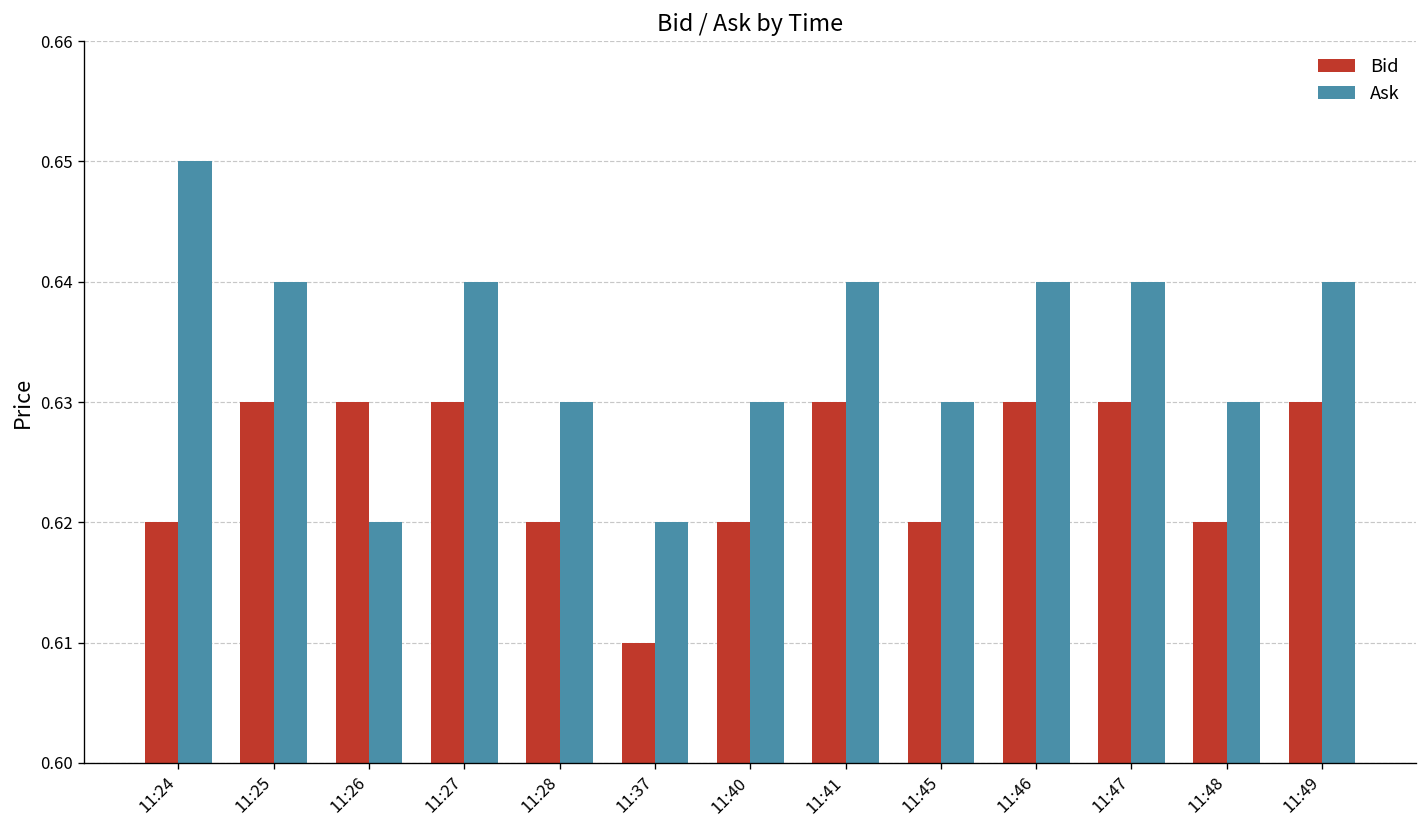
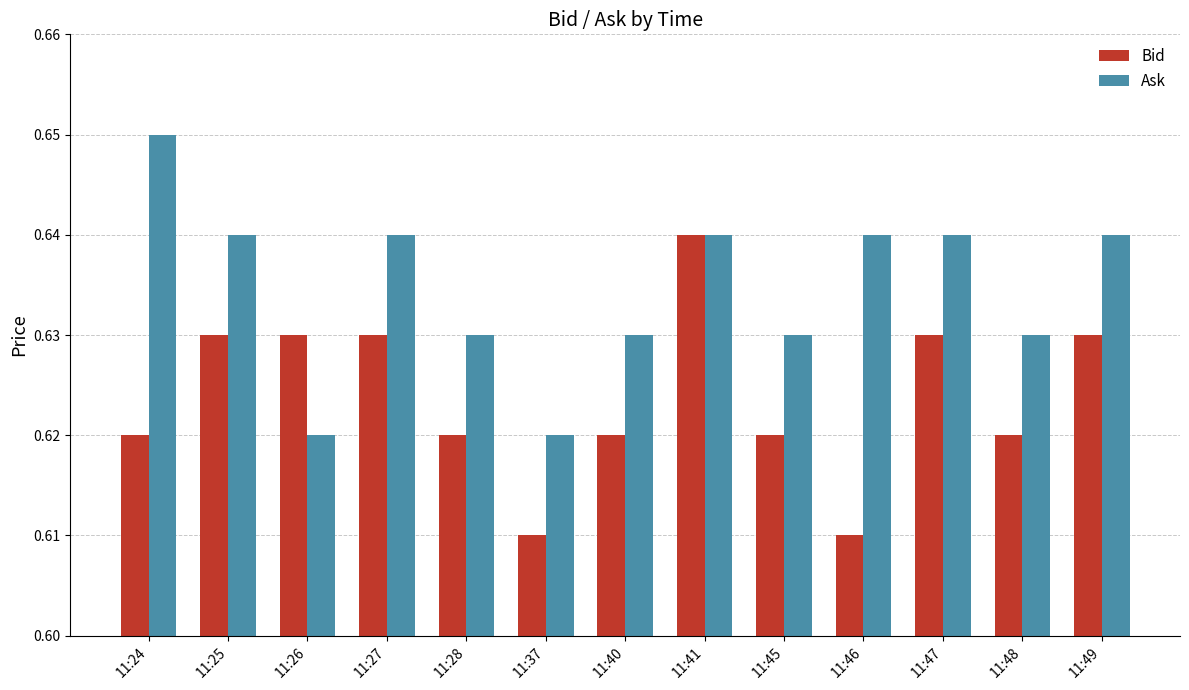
Bid, 11:41: 0.63 -> 0.64
Bid, 11:46: 0.63 -> 0.61
